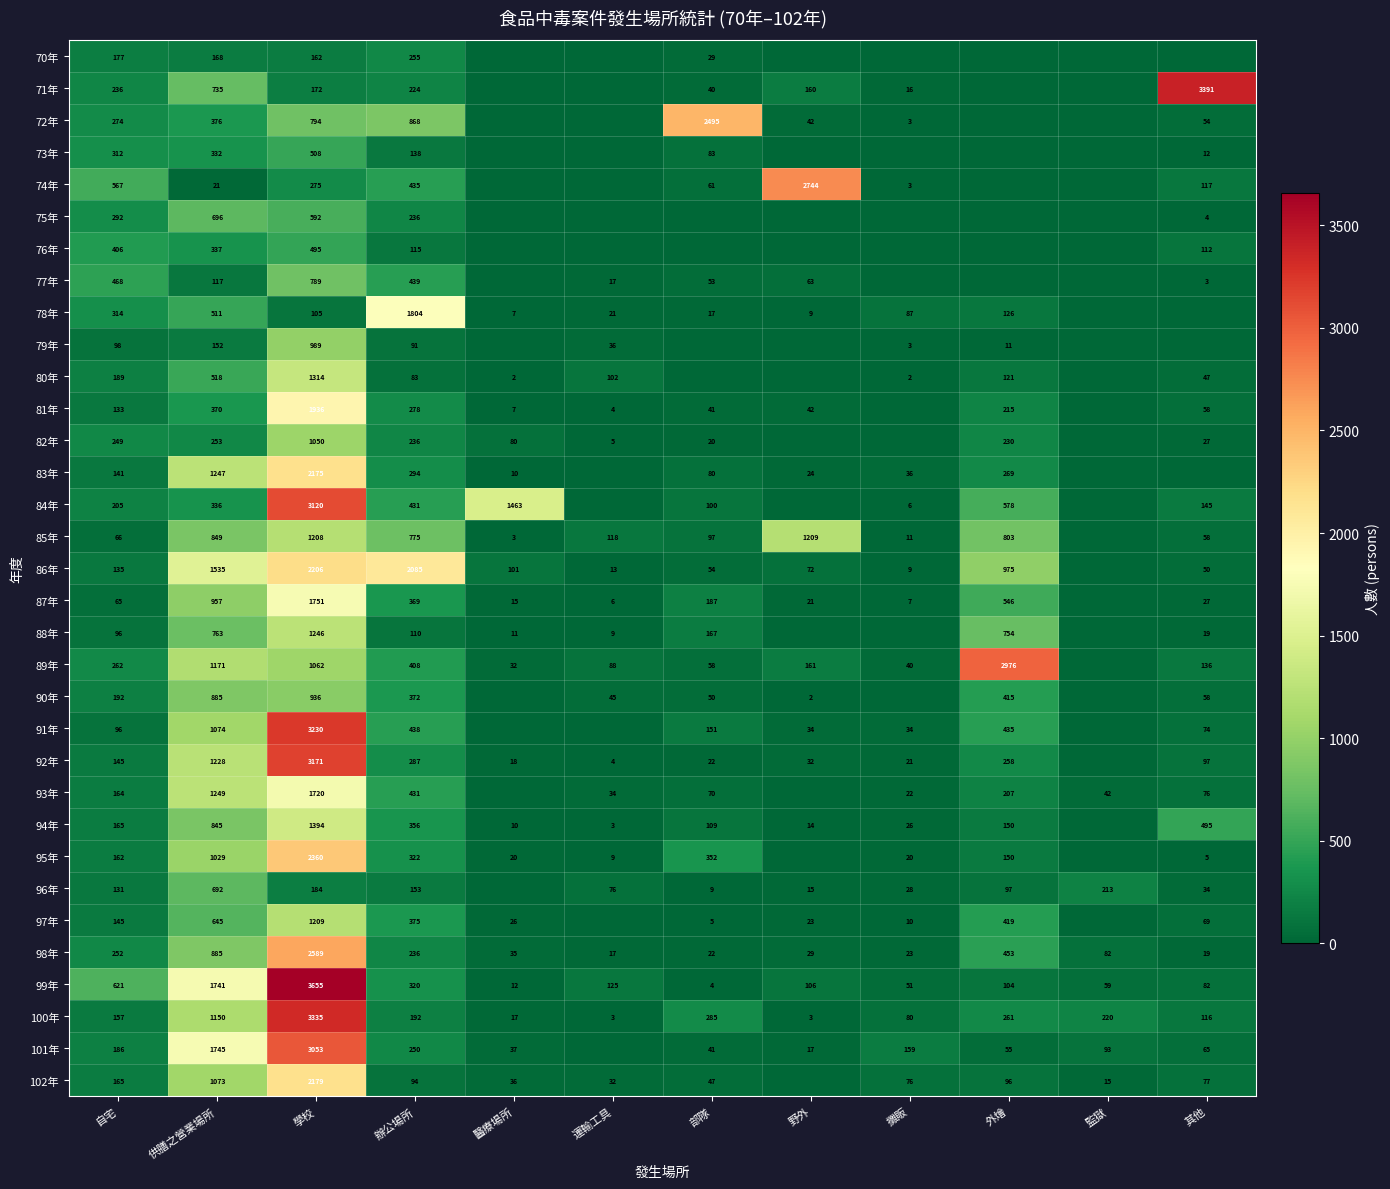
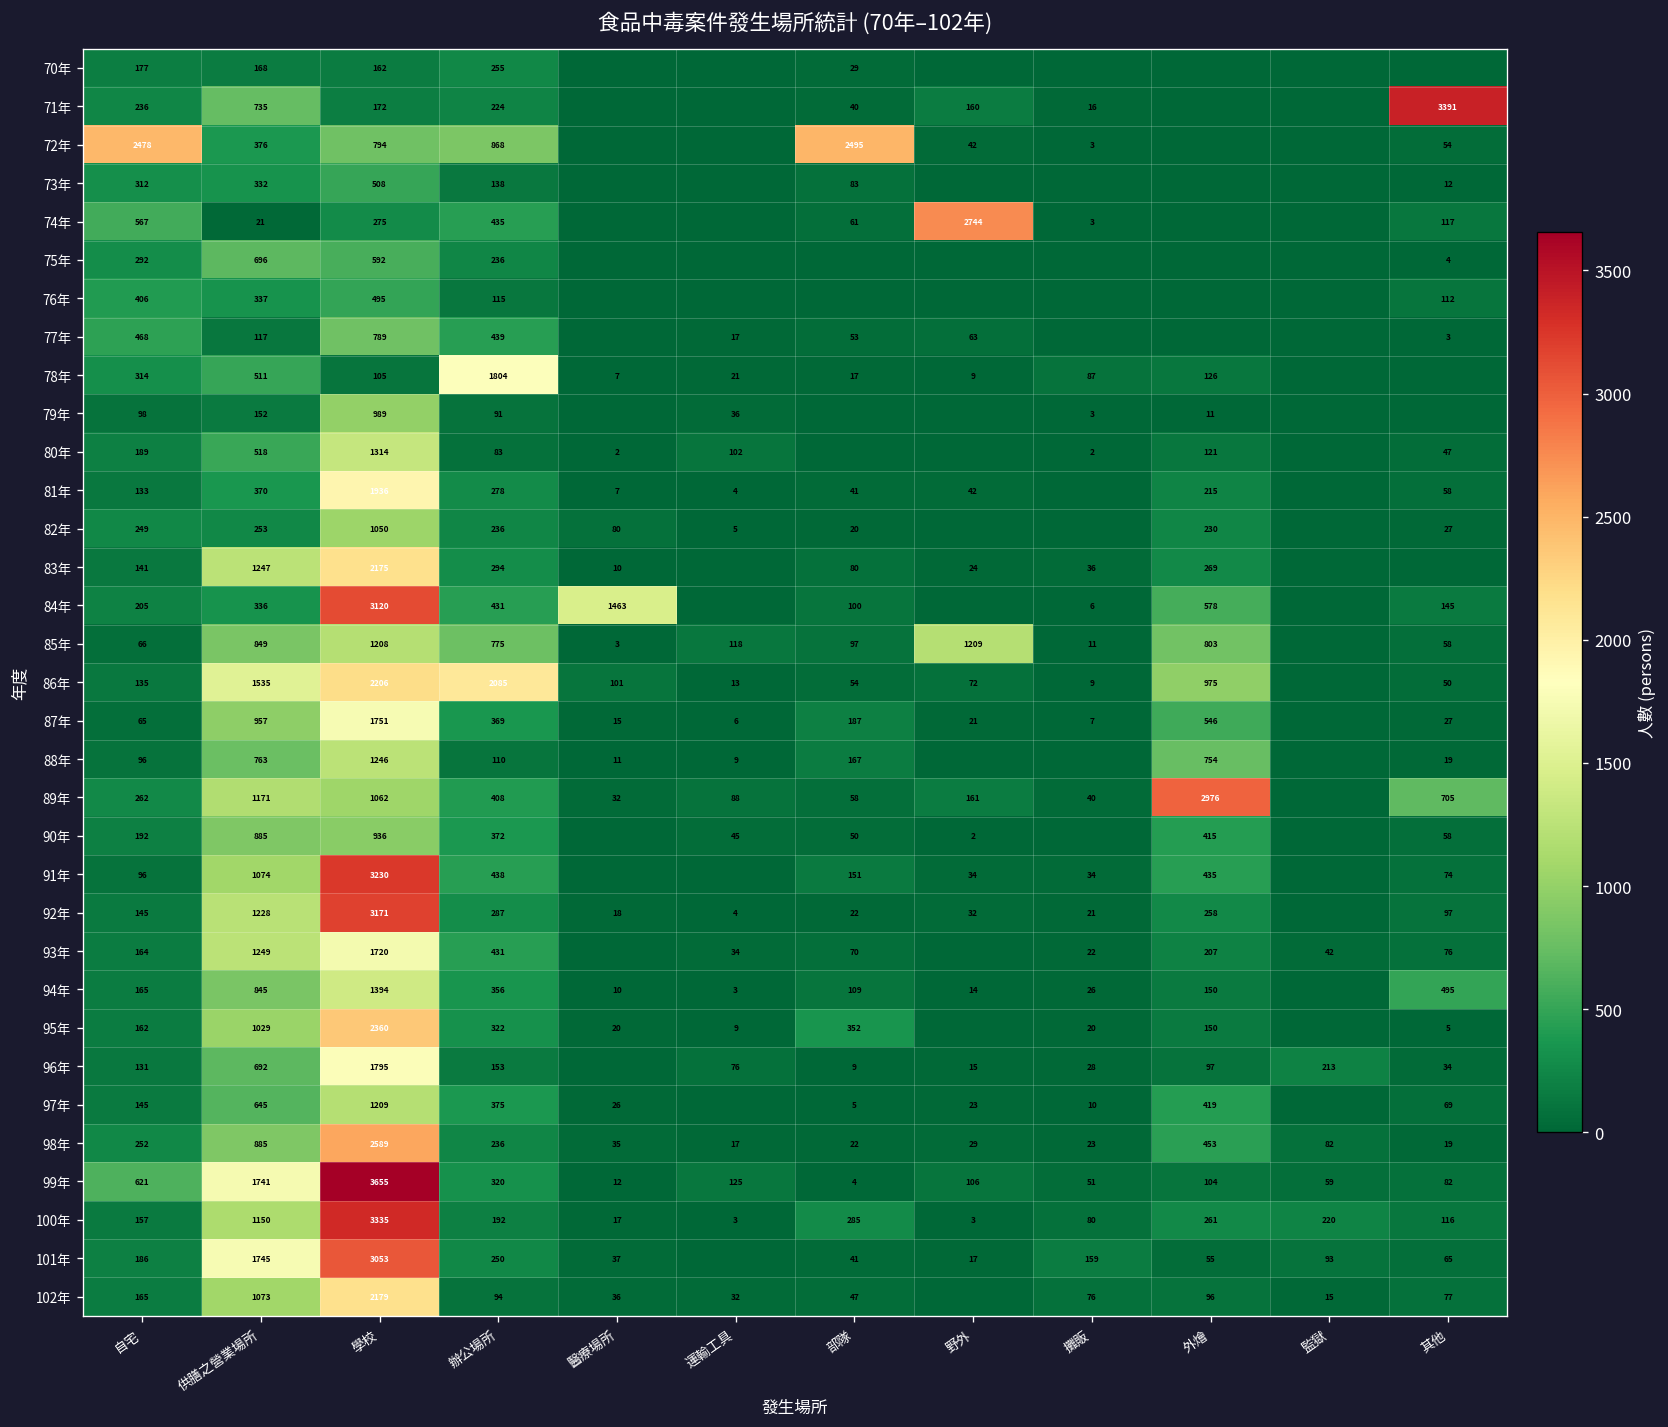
72年, 自宅: 274 -> 2478
89年, 其他: 136 -> 705
96年, 學校: 184 -> 1795
